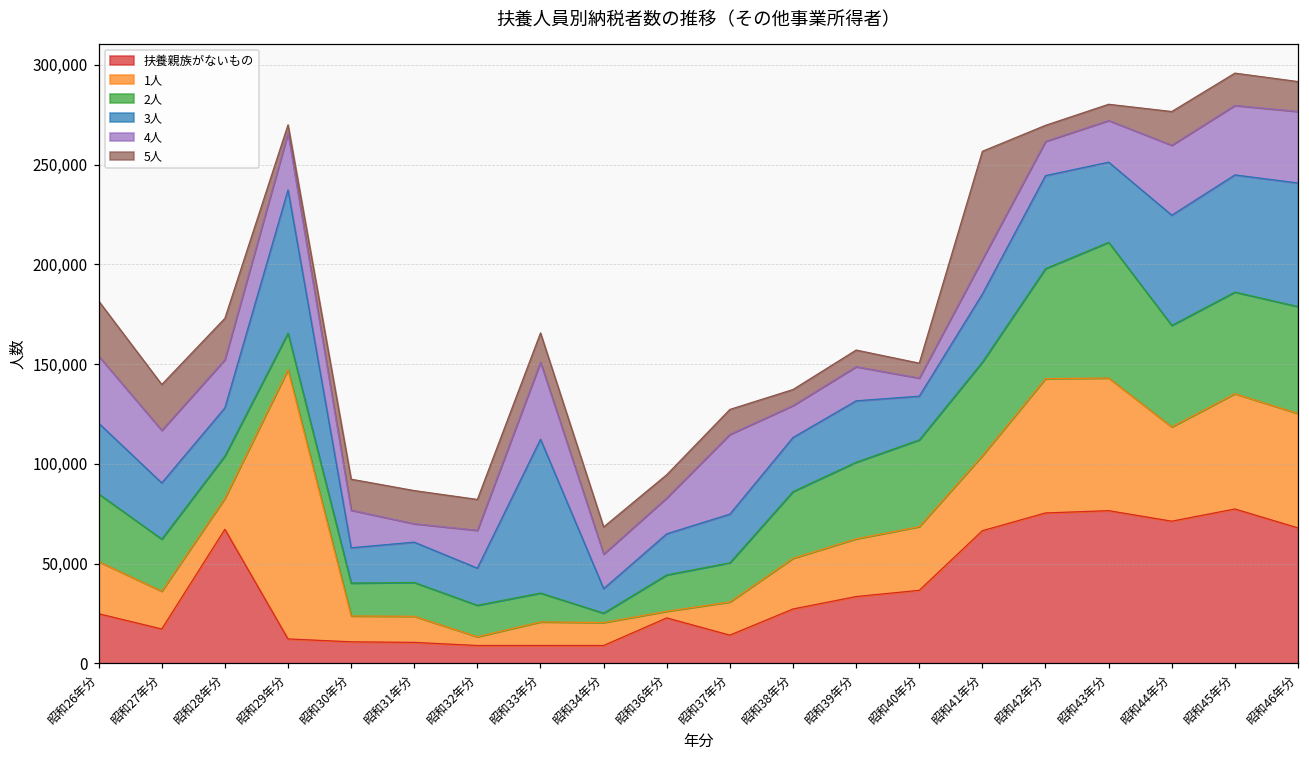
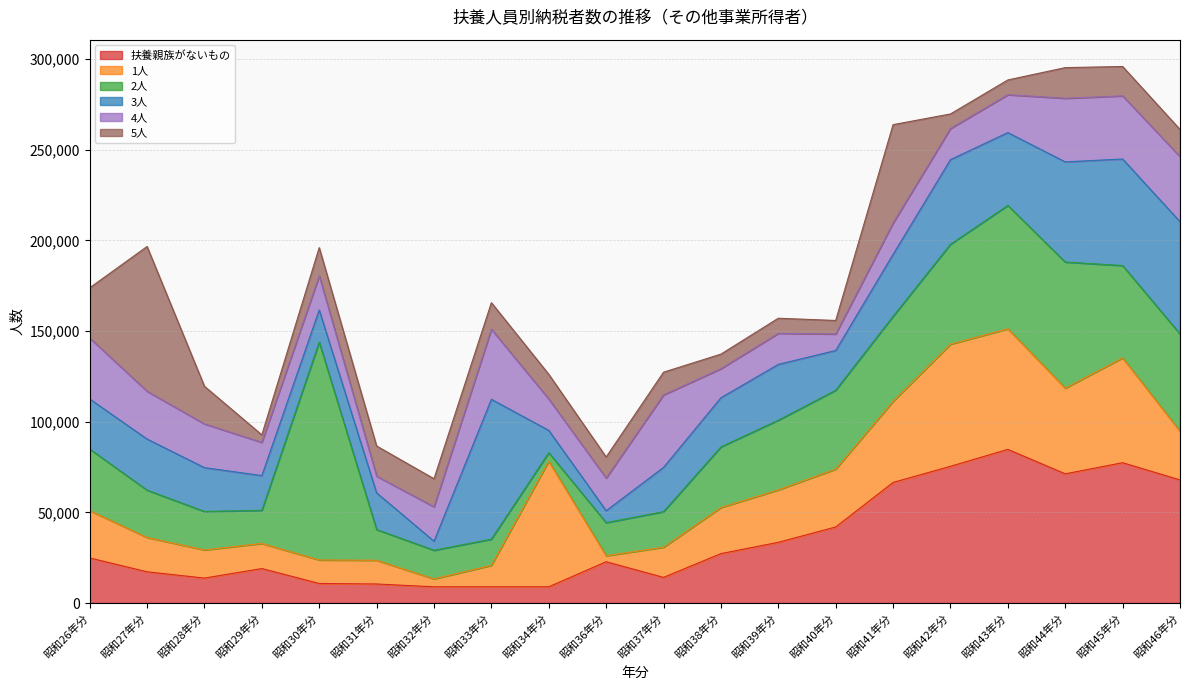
3人, 昭和26年分: 35,000 -> 28,000
5人, 昭和27年分: 23,000 -> 80,000
扶養親族がないもの, 昭和28年分: 67,000 -> 14,000
扶養親族がないもの, 昭和29年分: 12,000 -> 19,000
1人, 昭和29年分: 135,000 -> 14,000
3人, 昭和29年分: 72,000 -> 19,000
4人, 昭和29年分: 28,000 -> 18,000
2人, 昭和30年分: 16,000 -> 120,000
3人, 昭和32年分: 19,000 -> 5,000
1人, 昭和34年分: 11,000 -> 69,000
3人, 昭和36年分: 21,000 -> 7,000
扶養親族がないもの, 昭和40年分: 37,000 -> 42,000
1人, 昭和41年分: 38,000 -> 45,000
扶養親族がないもの, 昭和43年分: 77,000 -> 85,000
2人, 昭和44年分: 51,000 -> 70,000
1人, 昭和46年分: 57,000 -> 27,000
